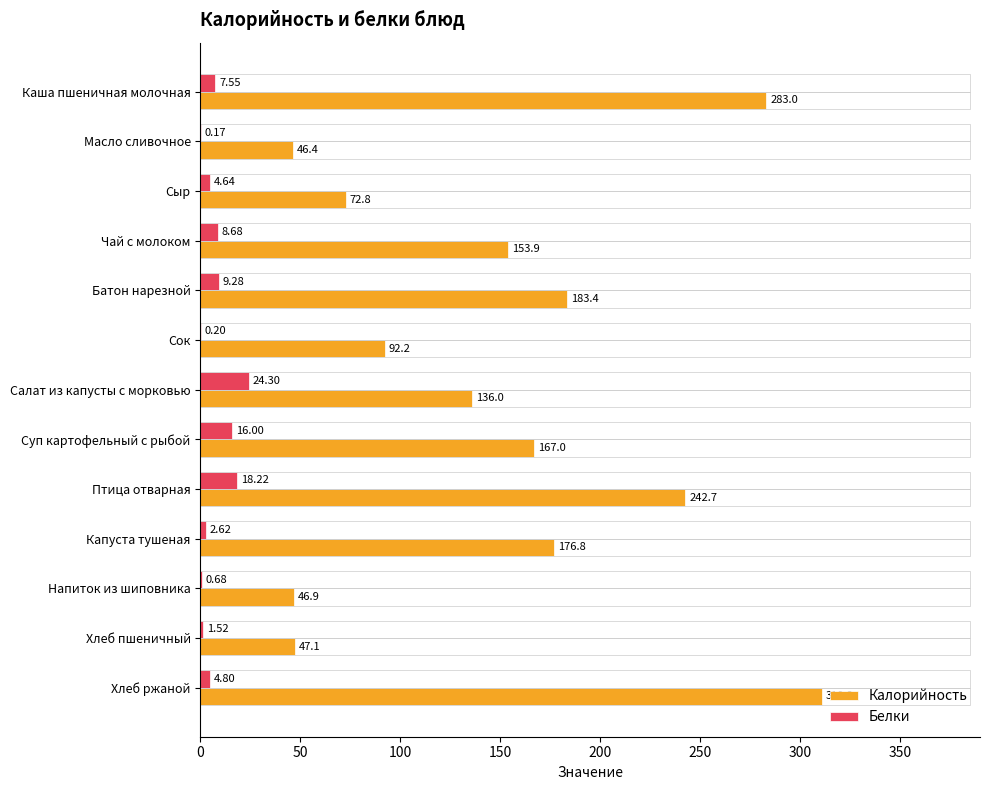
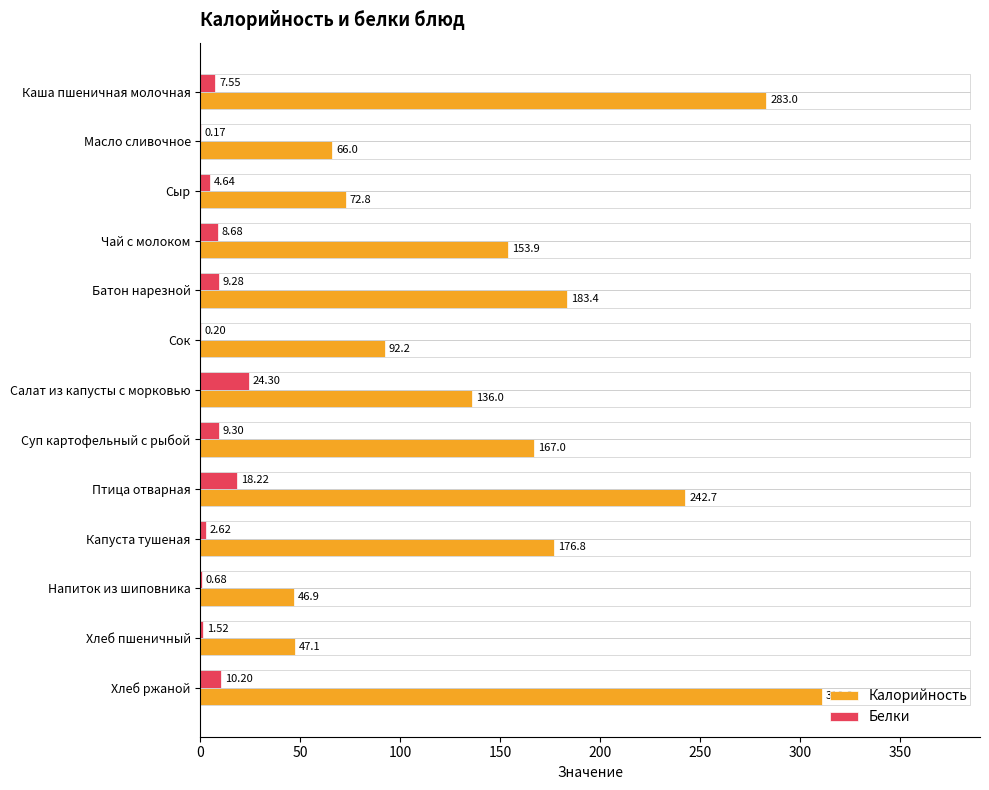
Калорийность, Масло сливочное: 46.4 -> 66.0
Белки, Суп картофельный с рыбой: 16.00 -> 9.30
Белки, Хлеб ржаной: 4.80 -> 10.20
